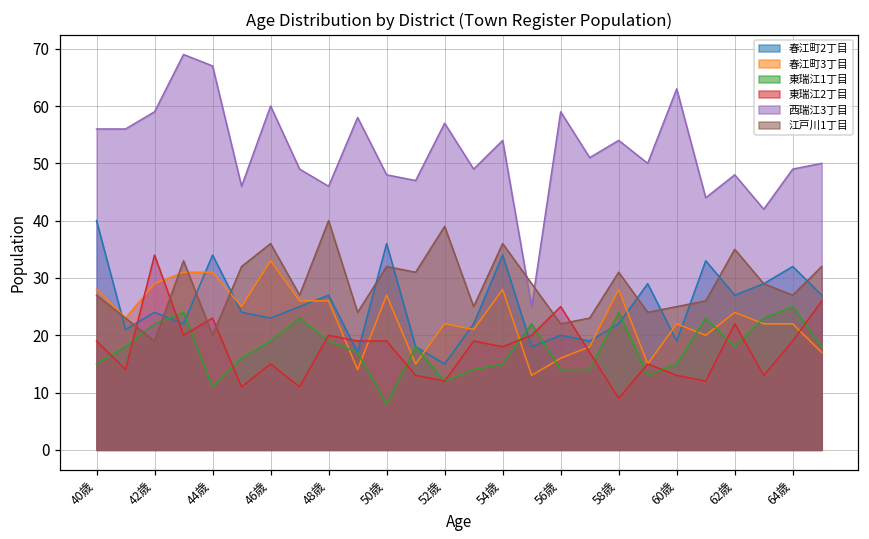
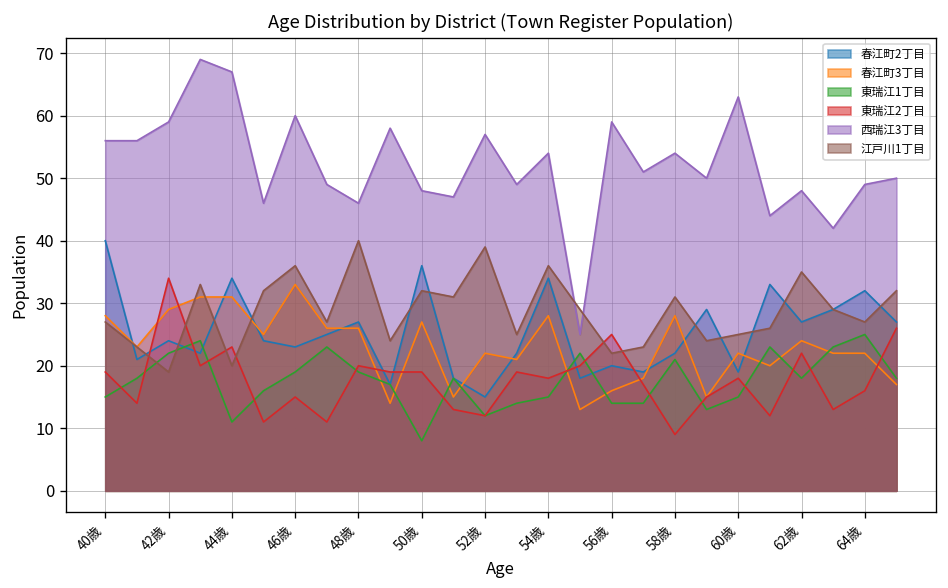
東瑞江1丁目, 58歳: 24 -> 21
東瑞江2丁目, 60歳: 13 -> 18
東瑞江2丁目, 64歳: 19 -> 16
